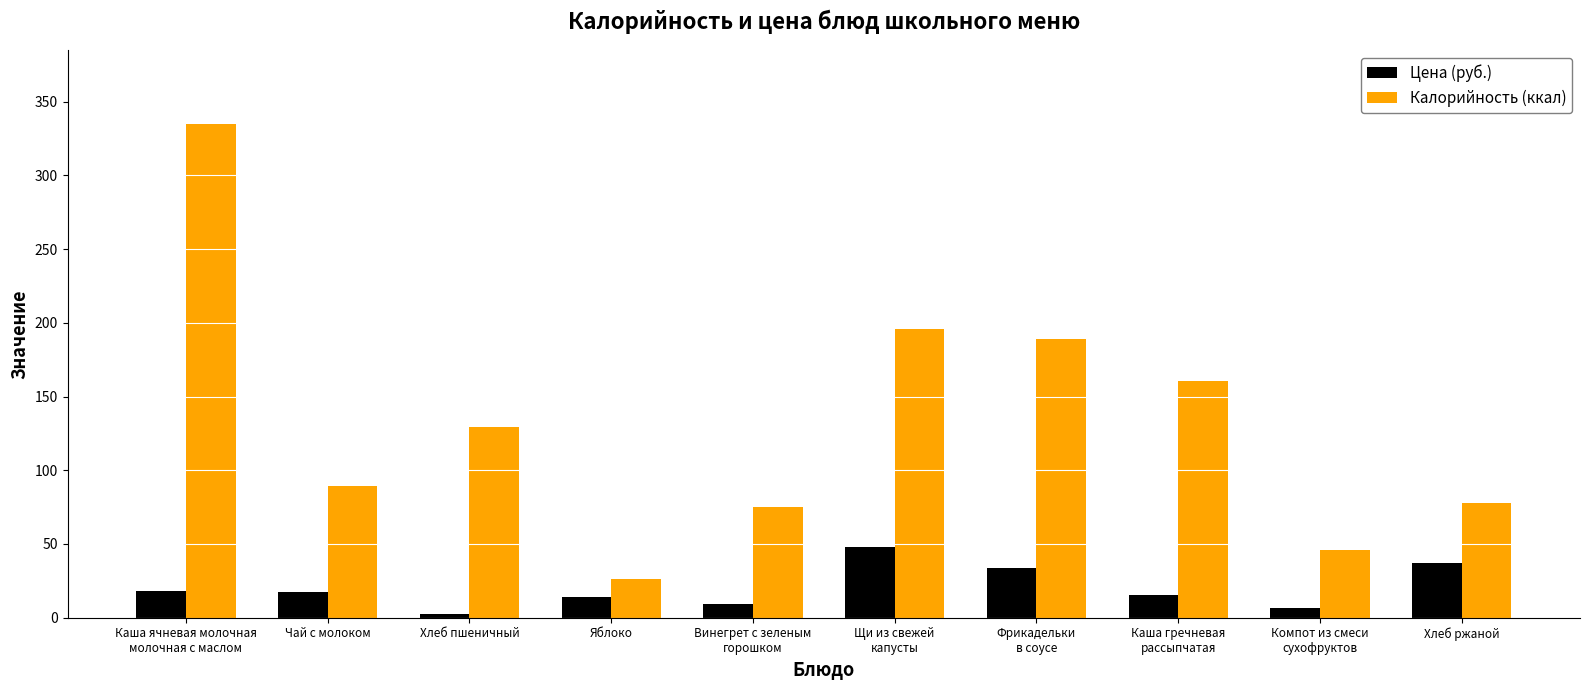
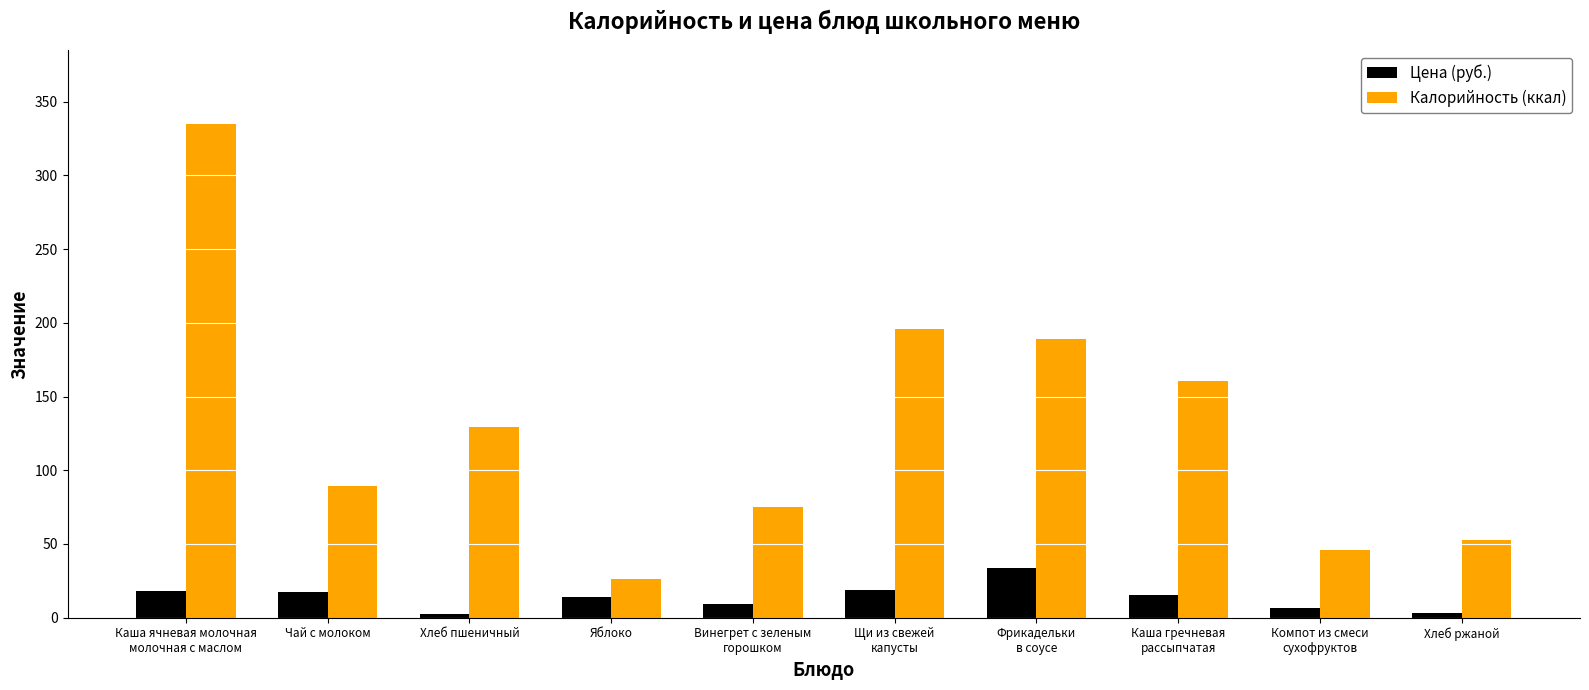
Цена (руб.), Щи из свежей капусты: 48 -> 19
Цена (руб.), Хлеб ржаной: 37 -> 3
Калорийность (ккал), Хлеб ржаной: 78 -> 53
